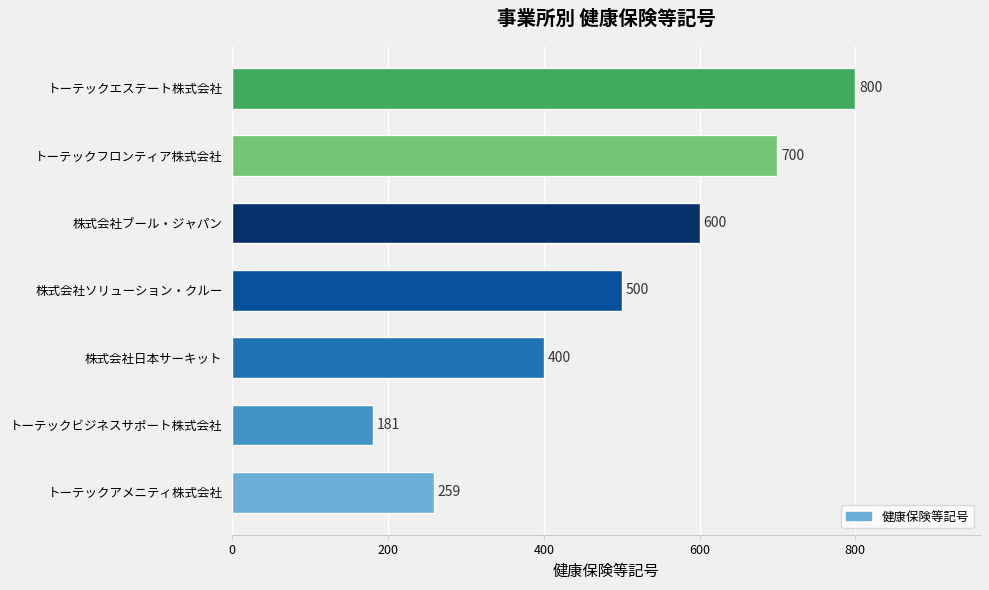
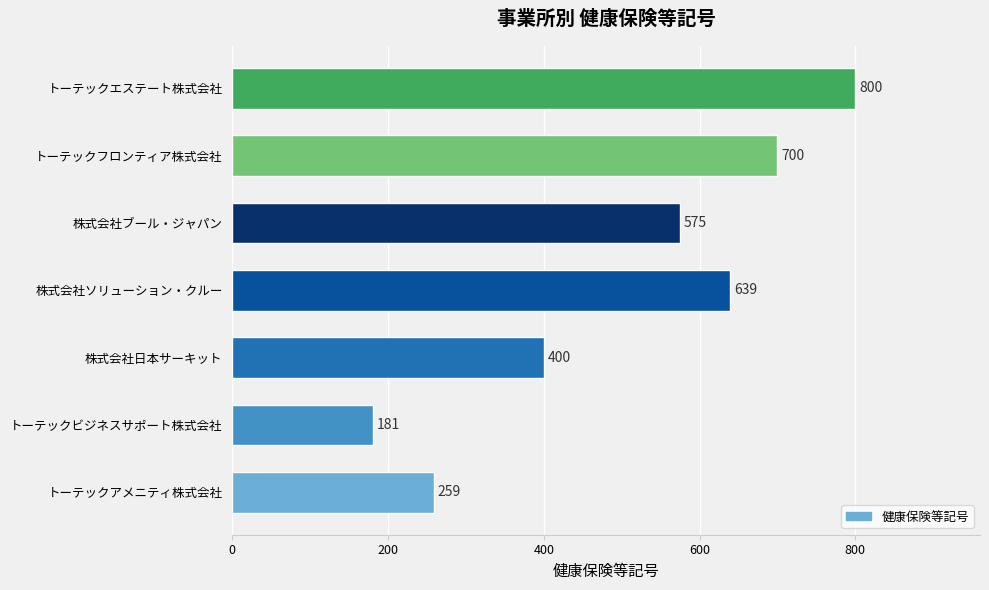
株式会社ブール・ジャパン: 600 -> 575
株式会社ソリューション・クルー: 500 -> 639
